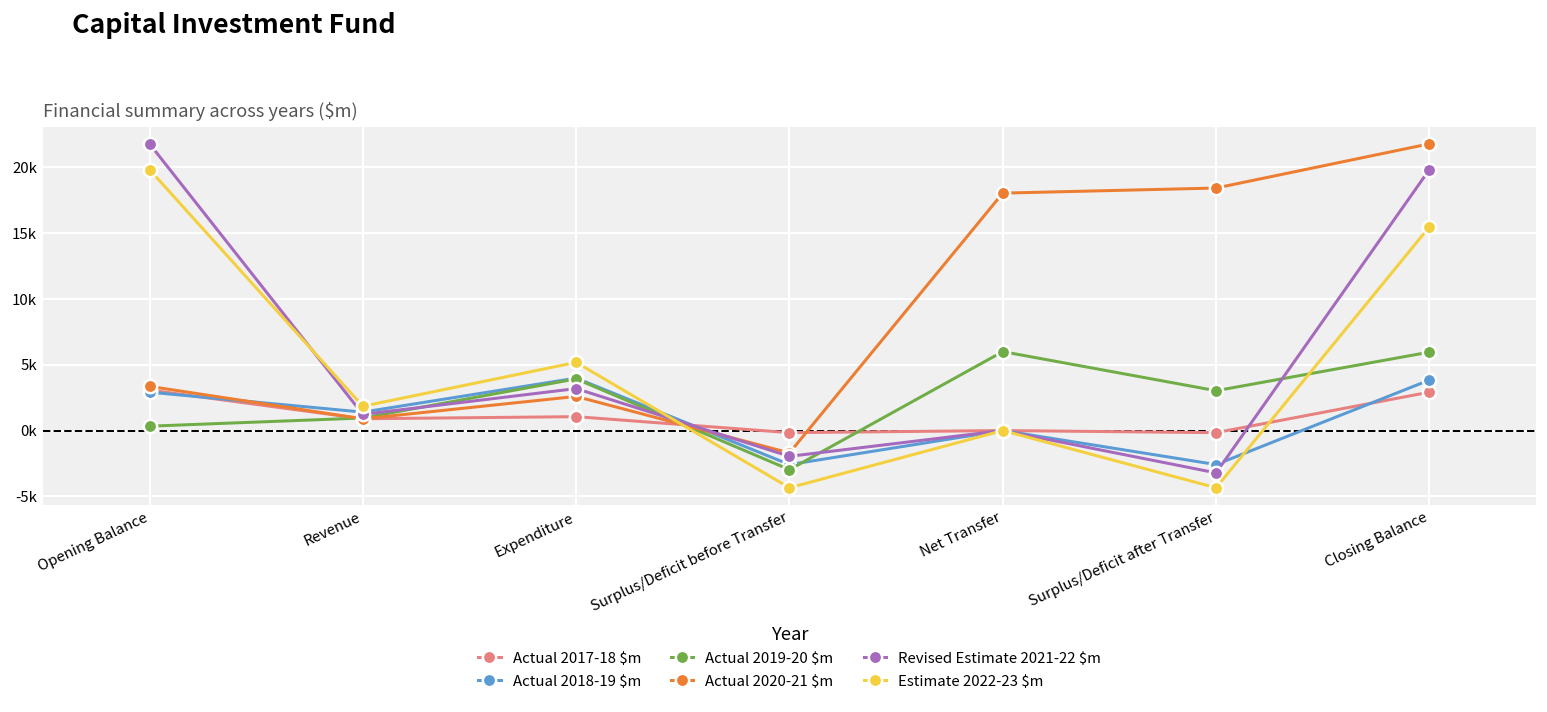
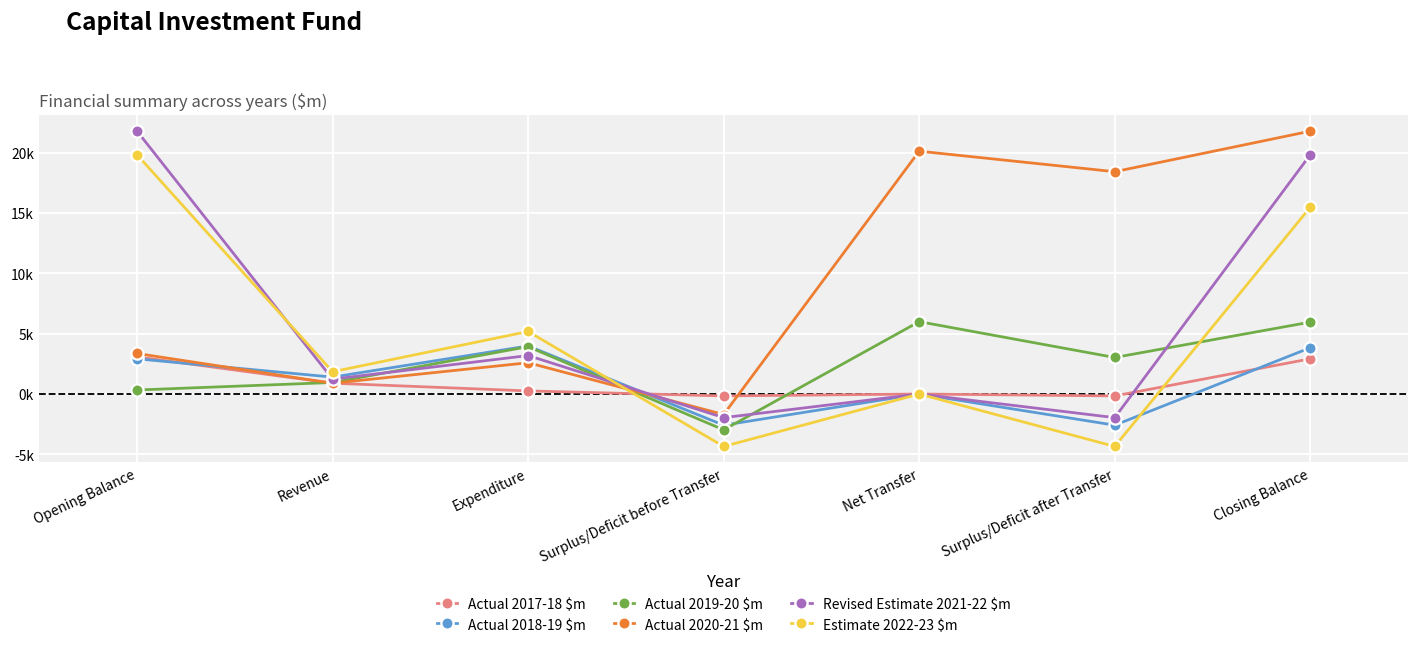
Actual 2017-18 $m, Expenditure: 1100 -> 300
Actual 2020-21 $m, Net Transfer: 18000 -> 20100
Revised Estimate 2021-22 $m, Surplus/Deficit after Transfer: -3200 -> -2000
